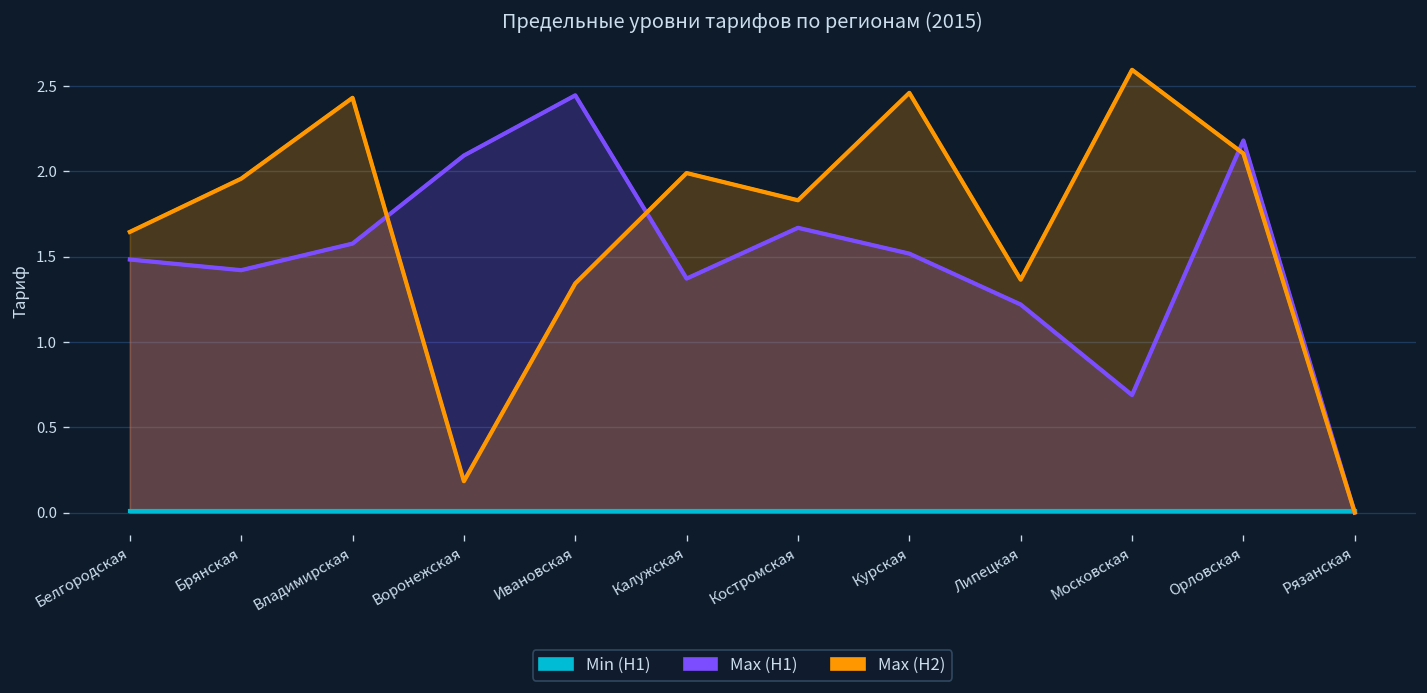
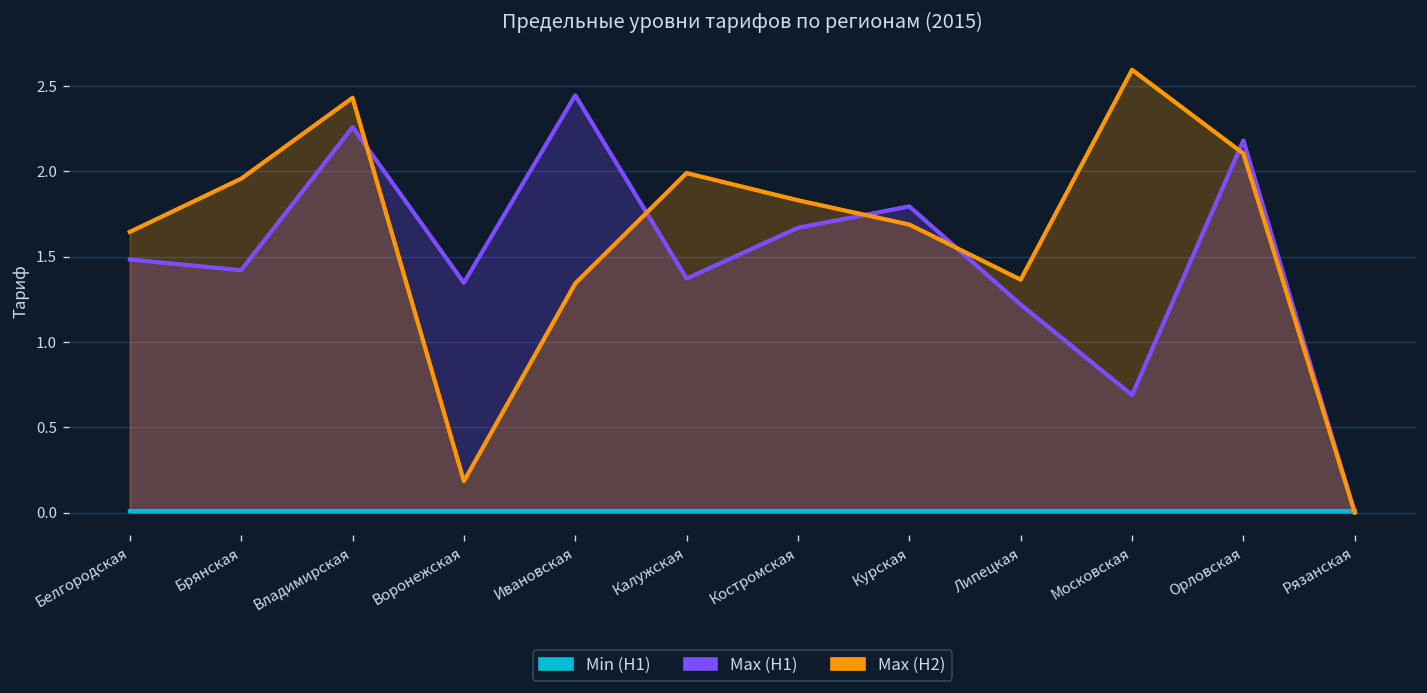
Max (H1), Владимирская: 1.58 -> 2.26
Max (H1), Воронежская: 2.09 -> 1.35
Max (H1), Курская: 1.52 -> 1.79
Max (H2), Курская: 2.46 -> 1.69
